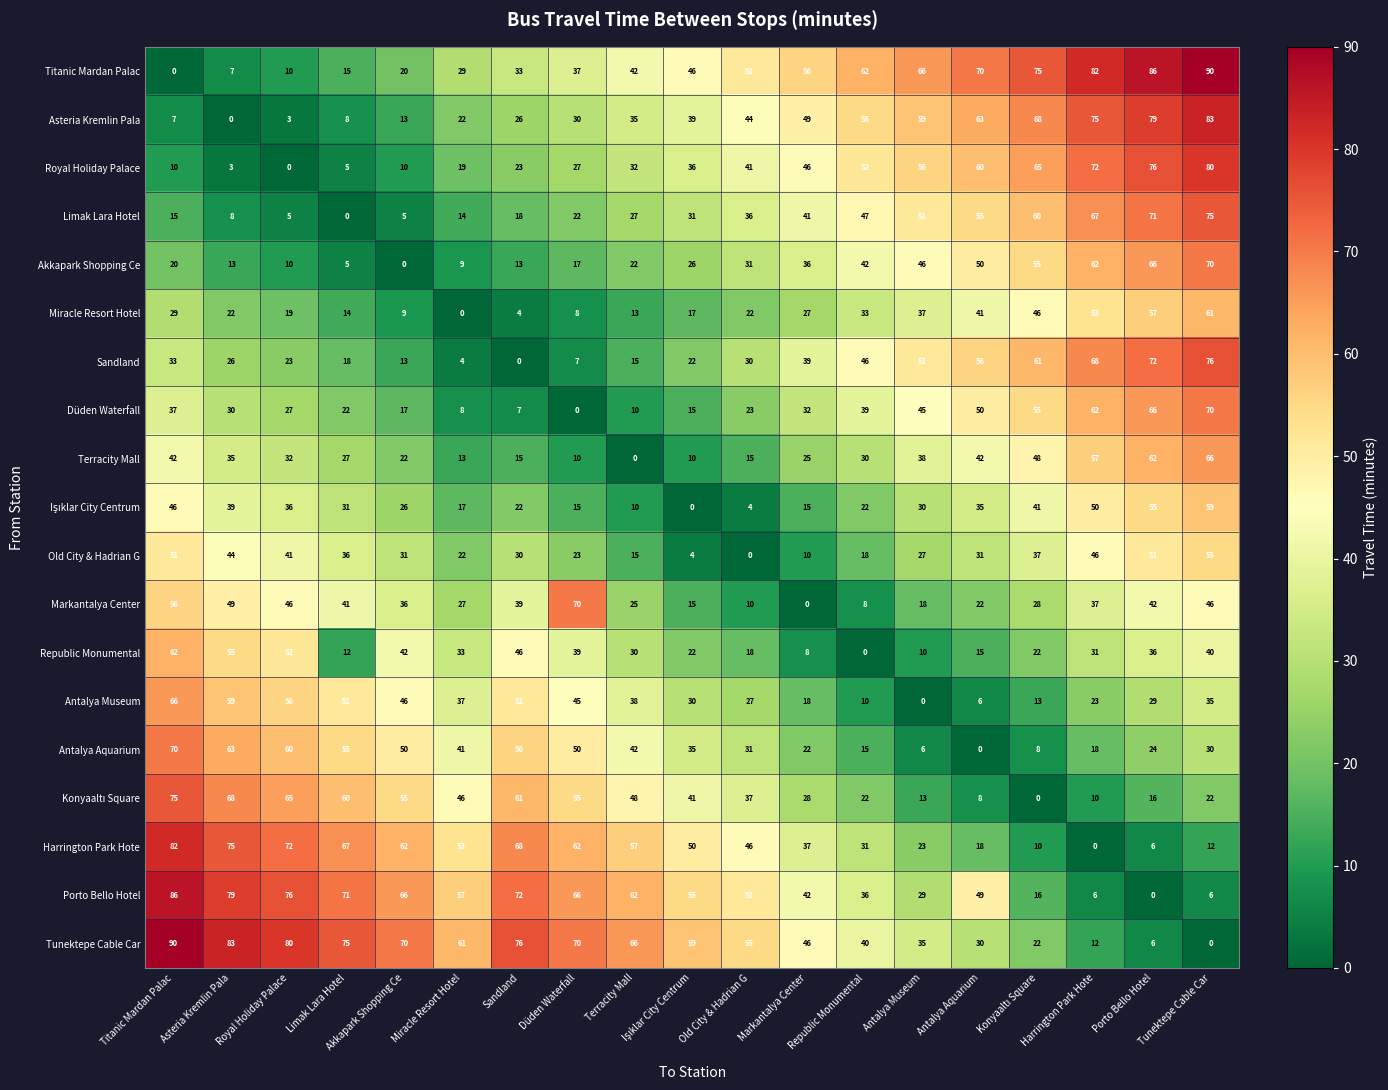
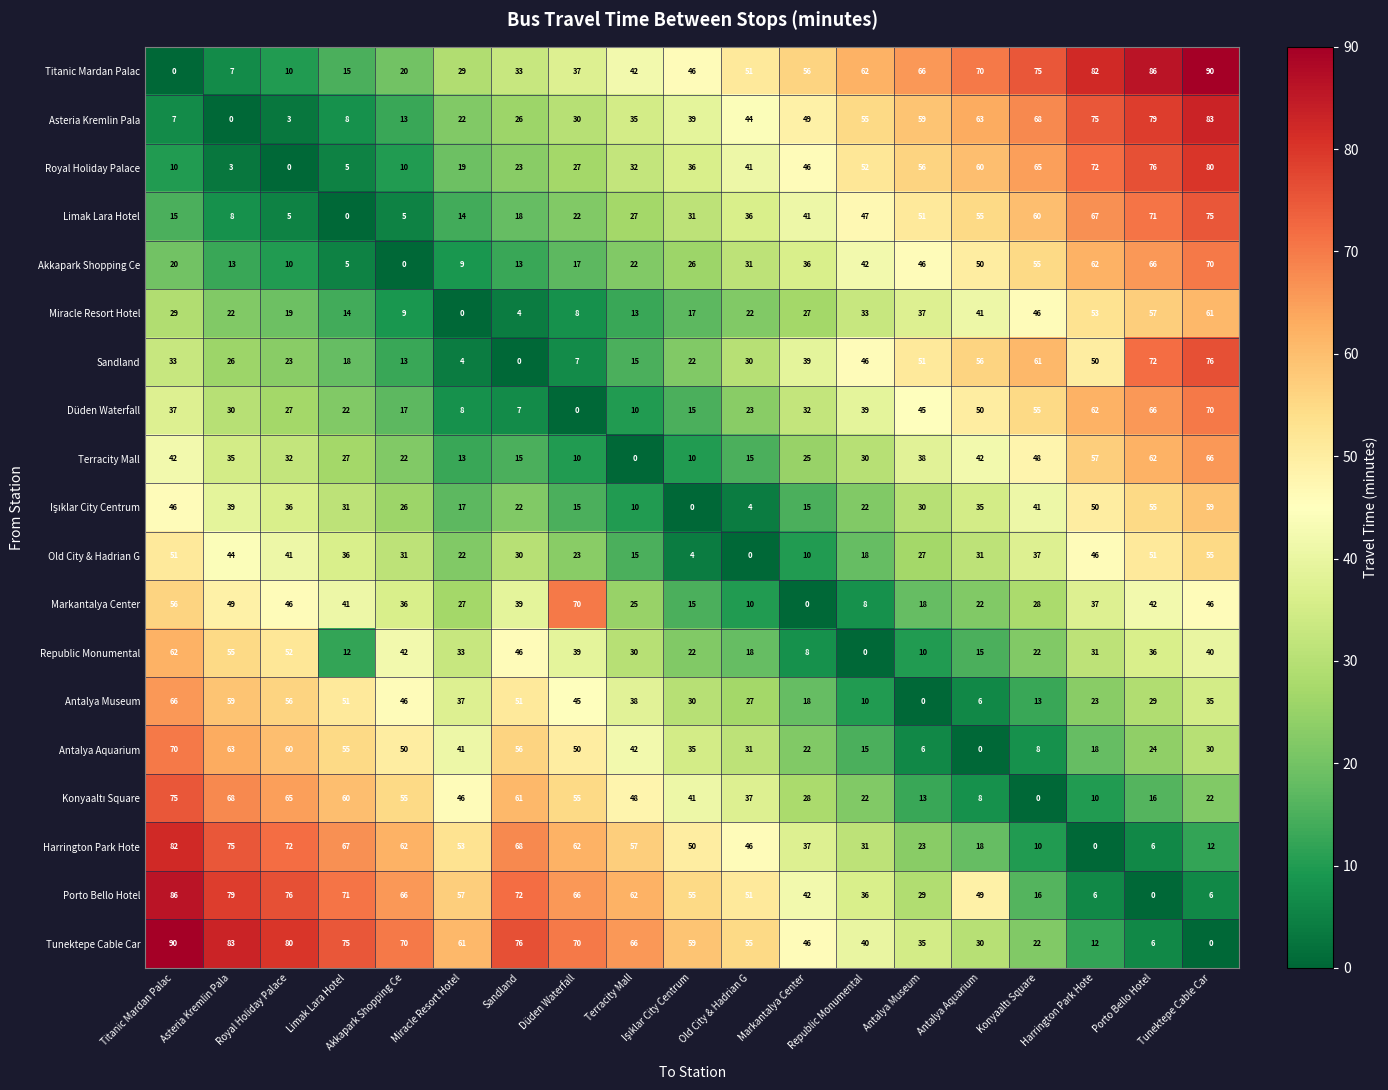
Sandland, Harrington Park Hote: 68 -> 50
